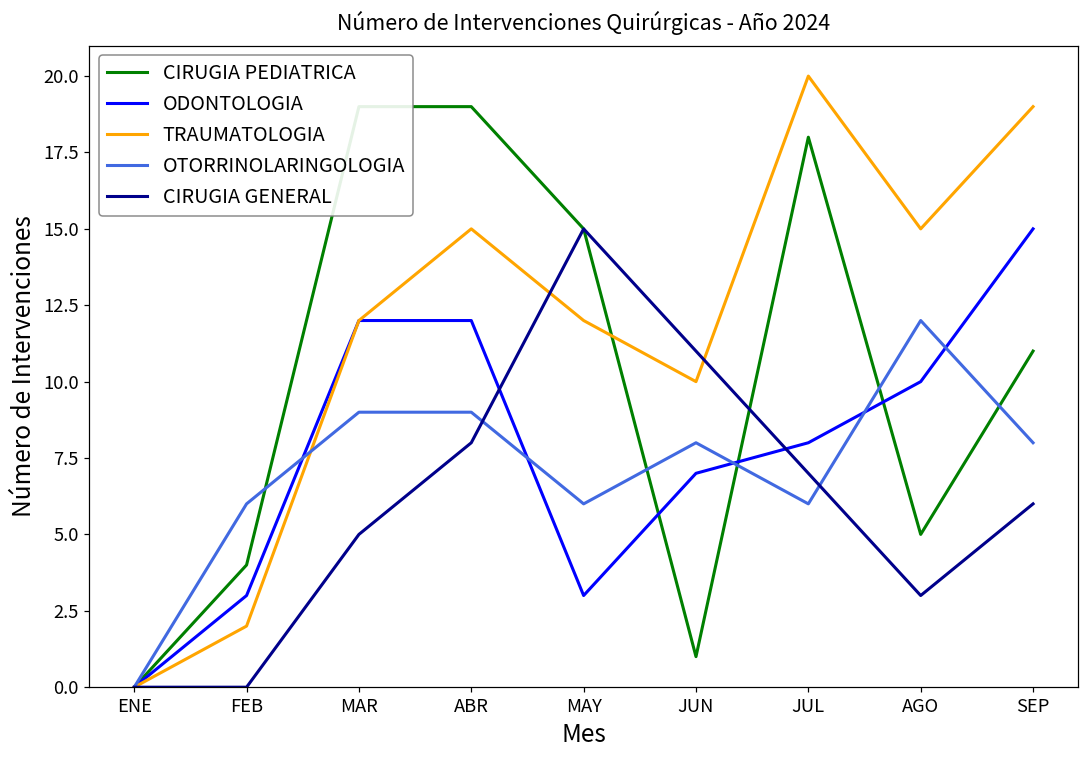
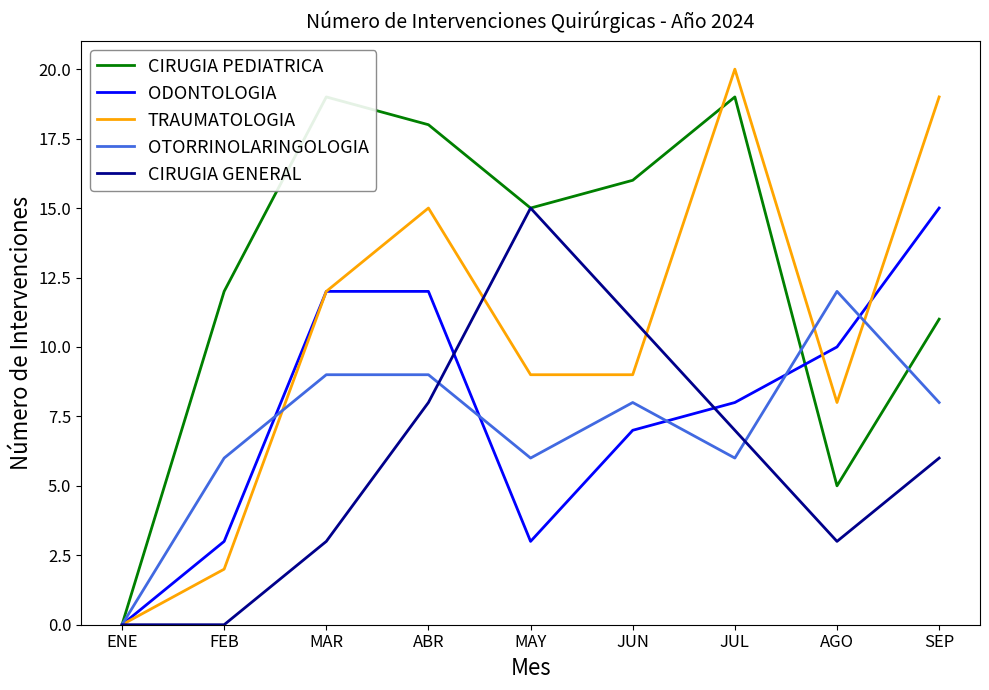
CIRUGIA PEDIATRICA, FEB: 4 -> 12
CIRUGIA GENERAL, MAR: 5 -> 3
CIRUGIA PEDIATRICA, ABR: 19 -> 18
TRAUMATOLOGIA, MAY: 12 -> 9
CIRUGIA PEDIATRICA, JUN: 1 -> 16
TRAUMATOLOGIA, JUN: 10 -> 9
CIRUGIA PEDIATRICA, JUL: 18 -> 19
TRAUMATOLOGIA, AGO: 15 -> 8
